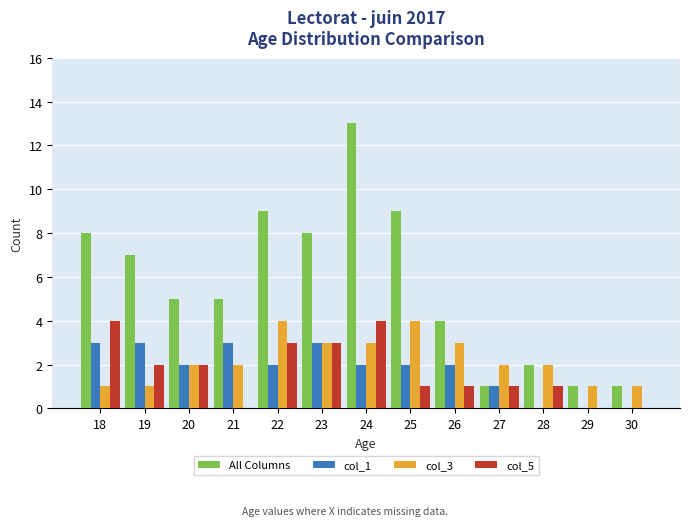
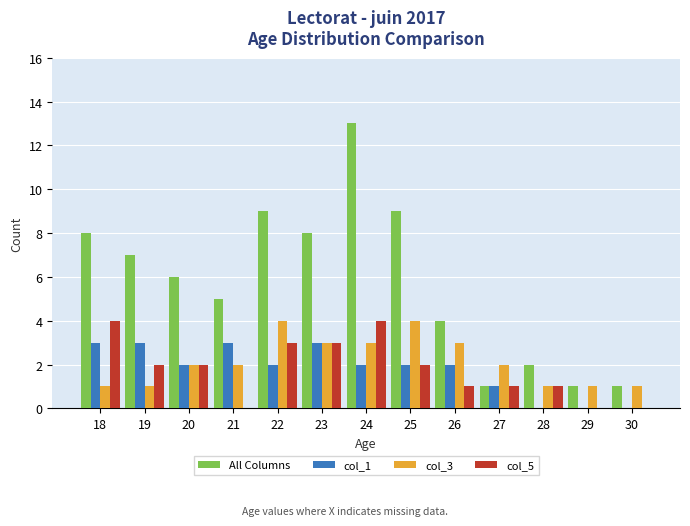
All Columns, 20: 5 -> 6
col_5, 25: 1 -> 2
col_3, 28: 2 -> 1
